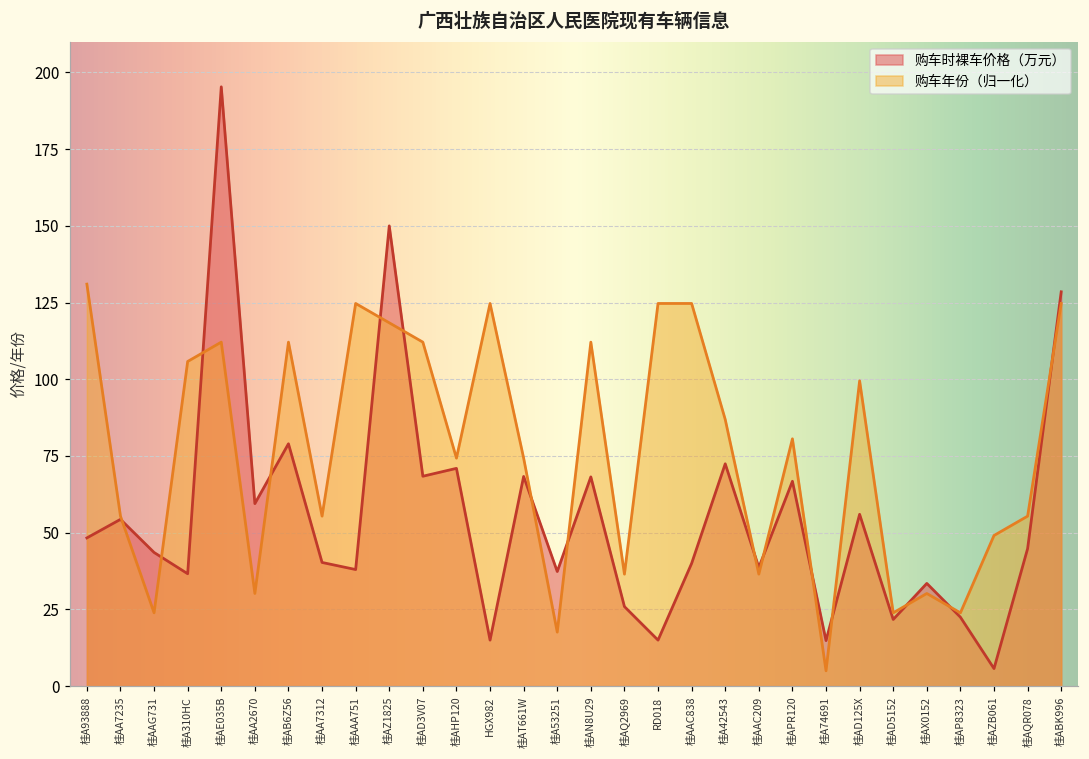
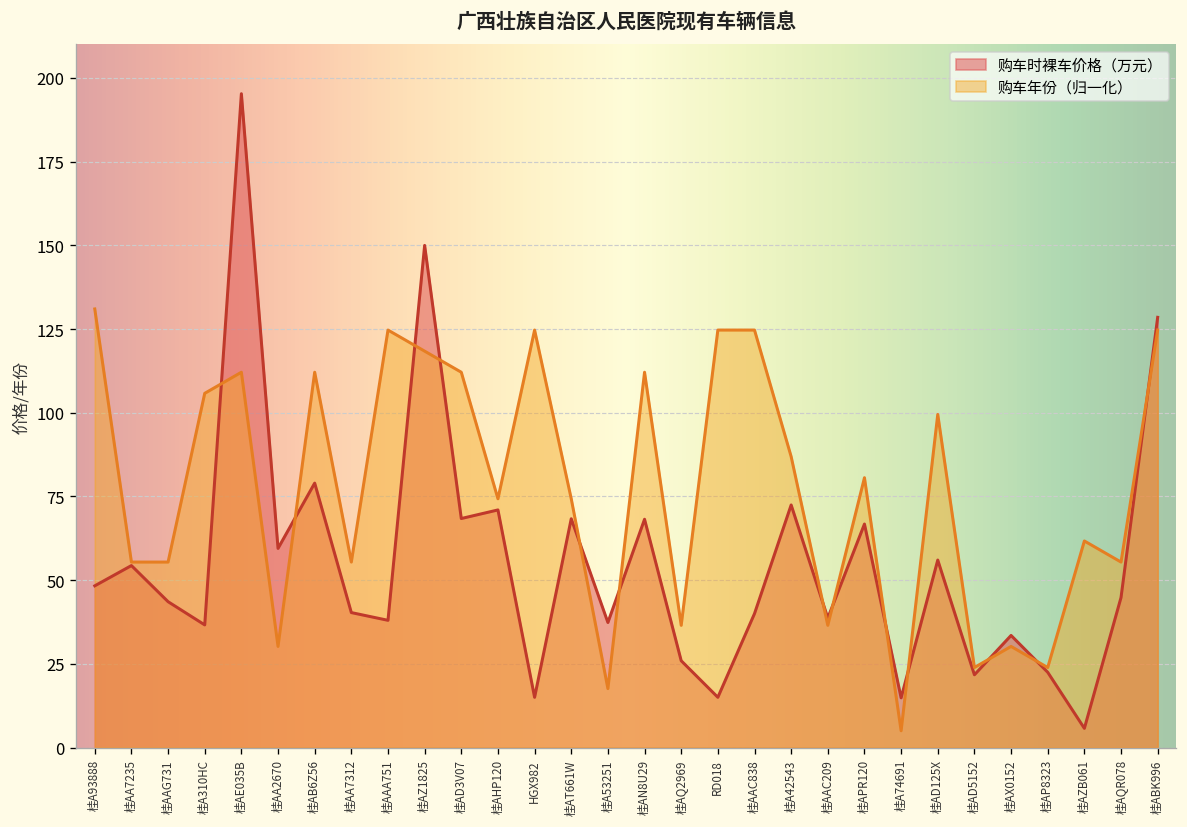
购车年份（归一化）, 桂AAG731: 24 -> 55
购车年份（归一化）, 桂AZB061: 49 -> 62
